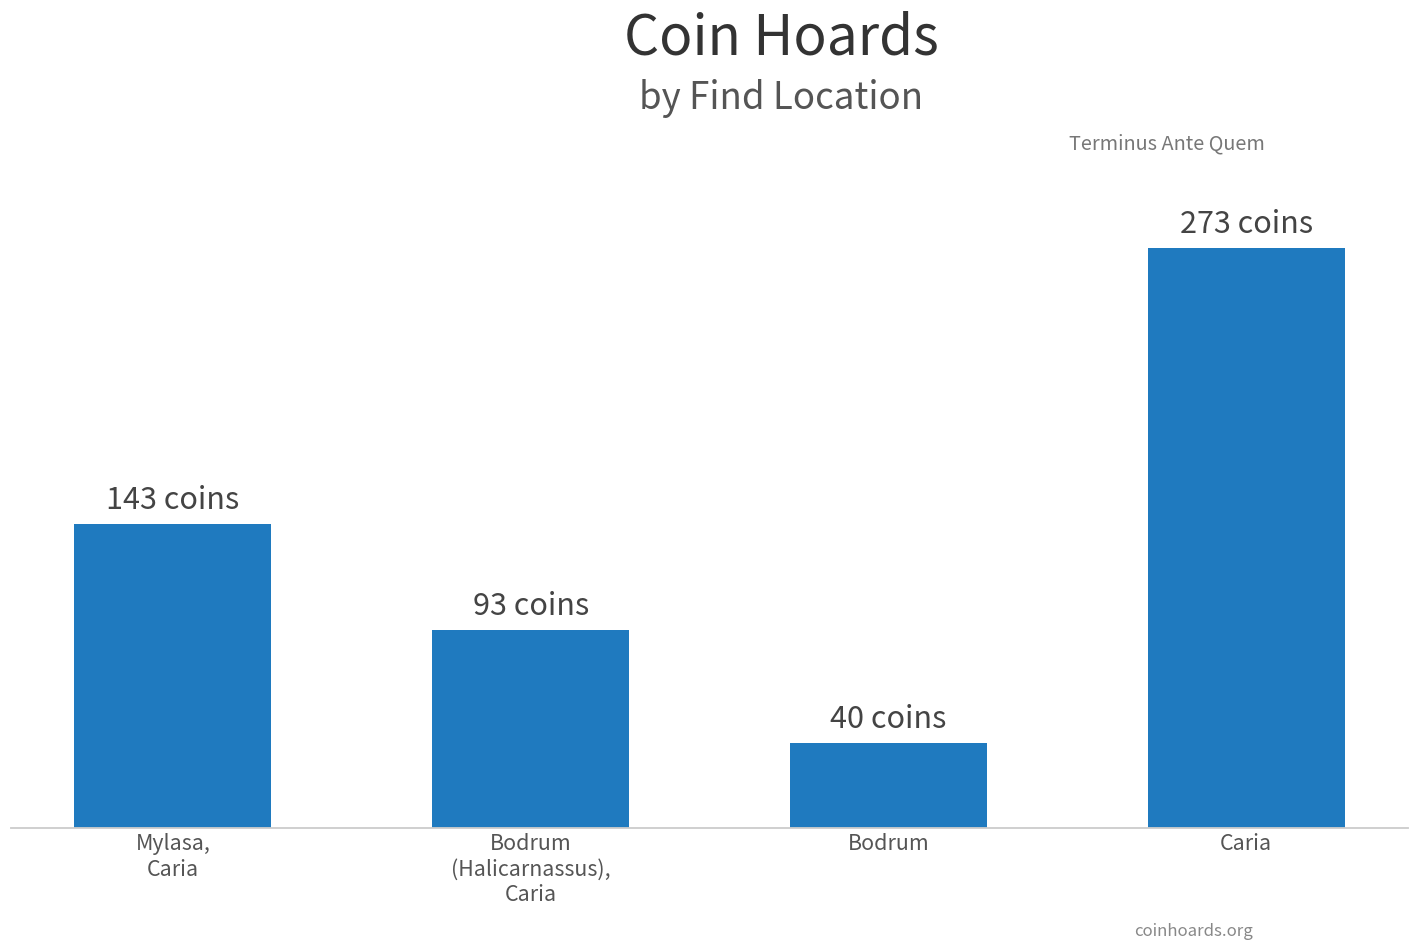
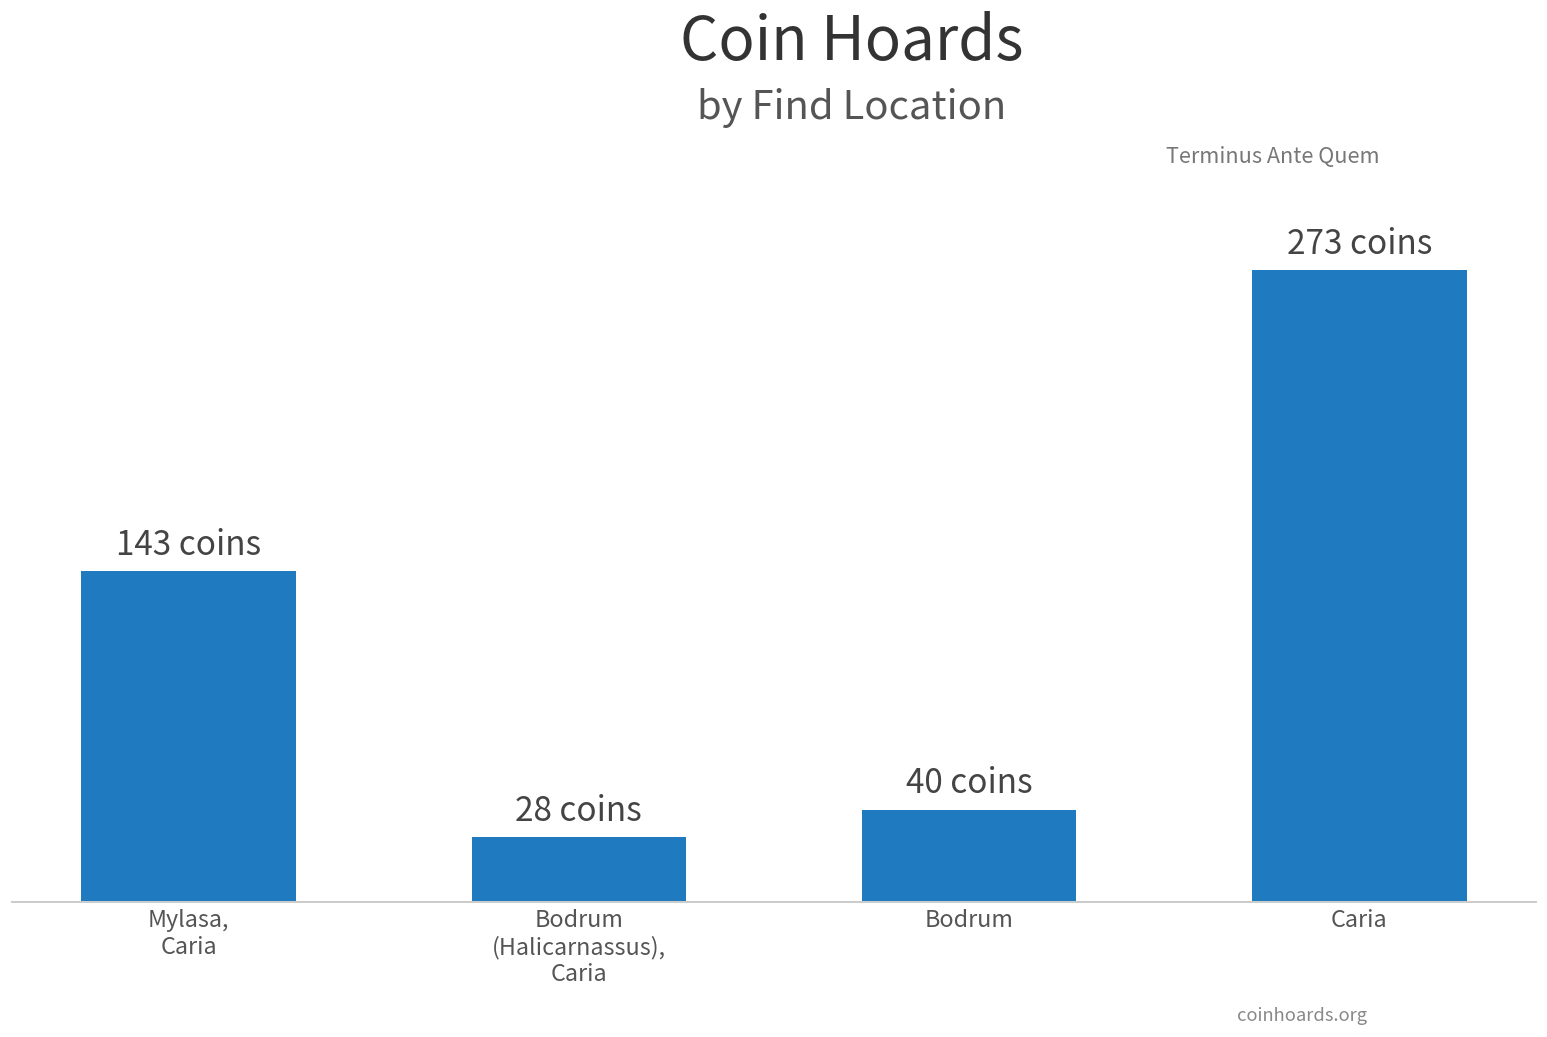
Bodrum (Halicarnassus), Caria: 93 -> 28
